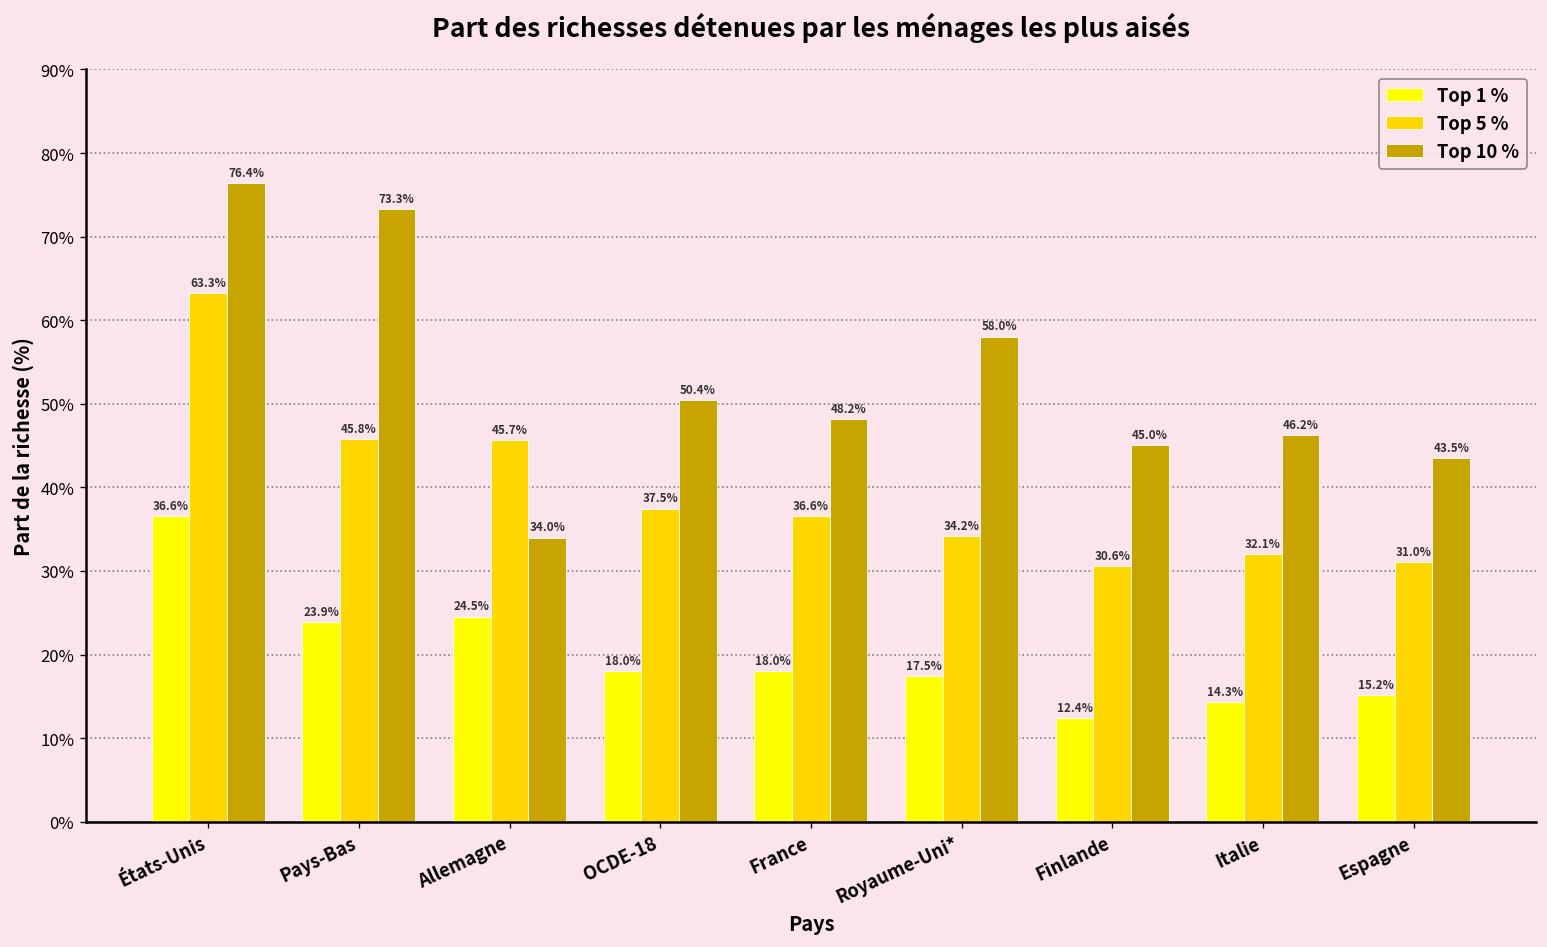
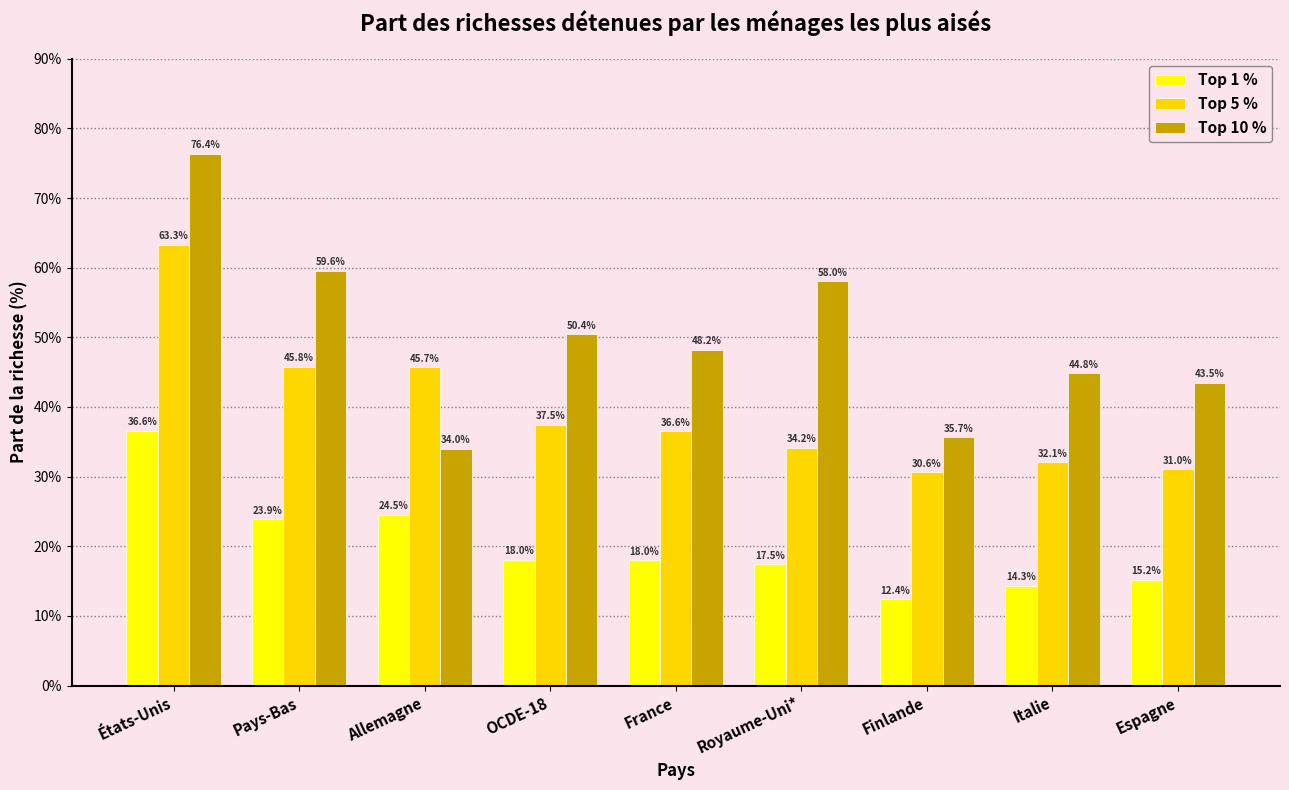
Top 10 %, Pays-Bas: 73.3% -> 59.6%
Top 10 %, Finlande: 45.0% -> 35.7%
Top 10 %, Italie: 46.2% -> 44.8%
